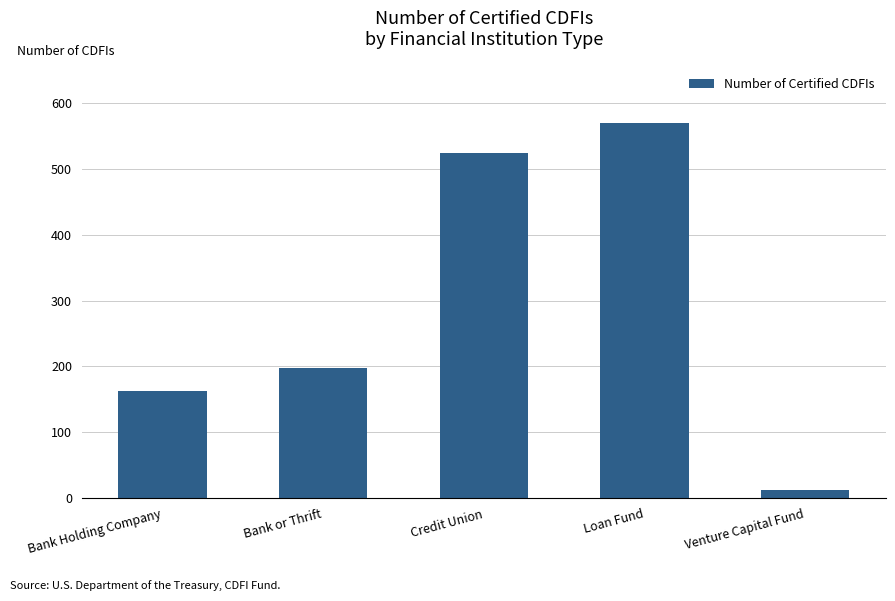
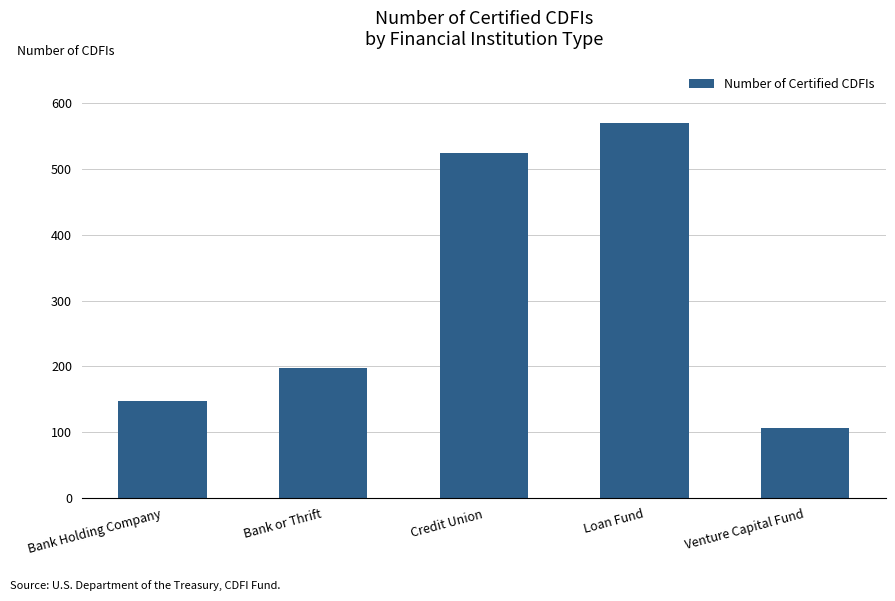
Bank Holding Company: 160 -> 150
Venture Capital Fund: 10 -> 110
